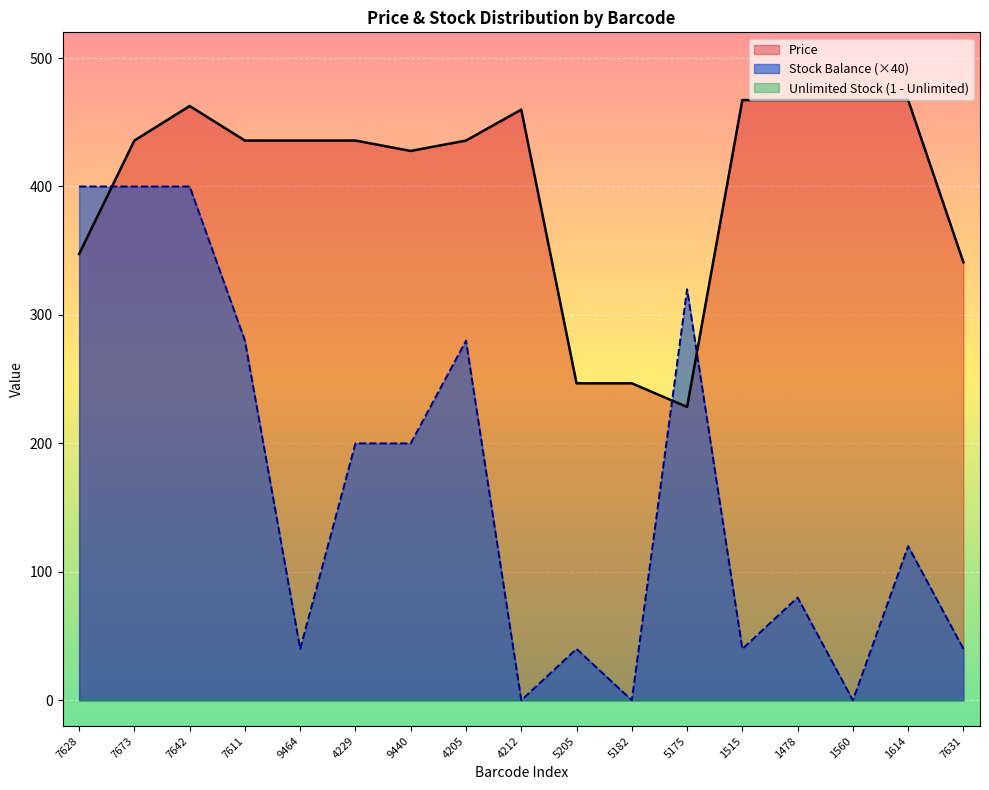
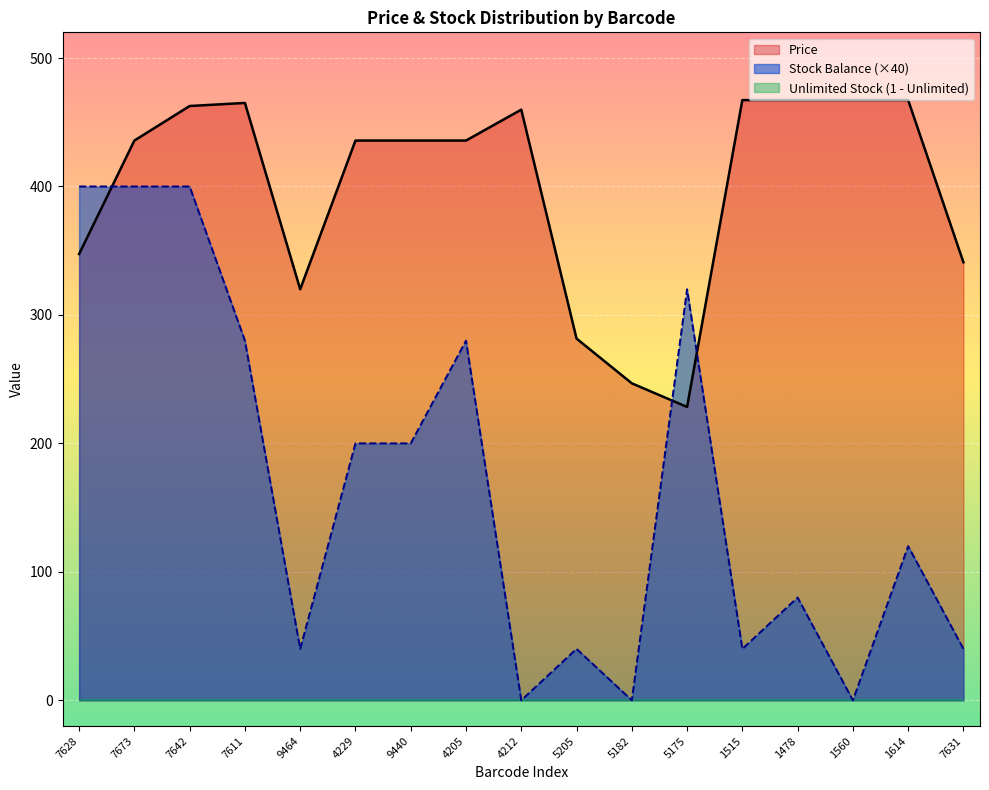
Price, 7611: 436 -> 465
Price, 9464: 436 -> 320
Price, 9440: 428 -> 436
Price, 5205: 247 -> 282
